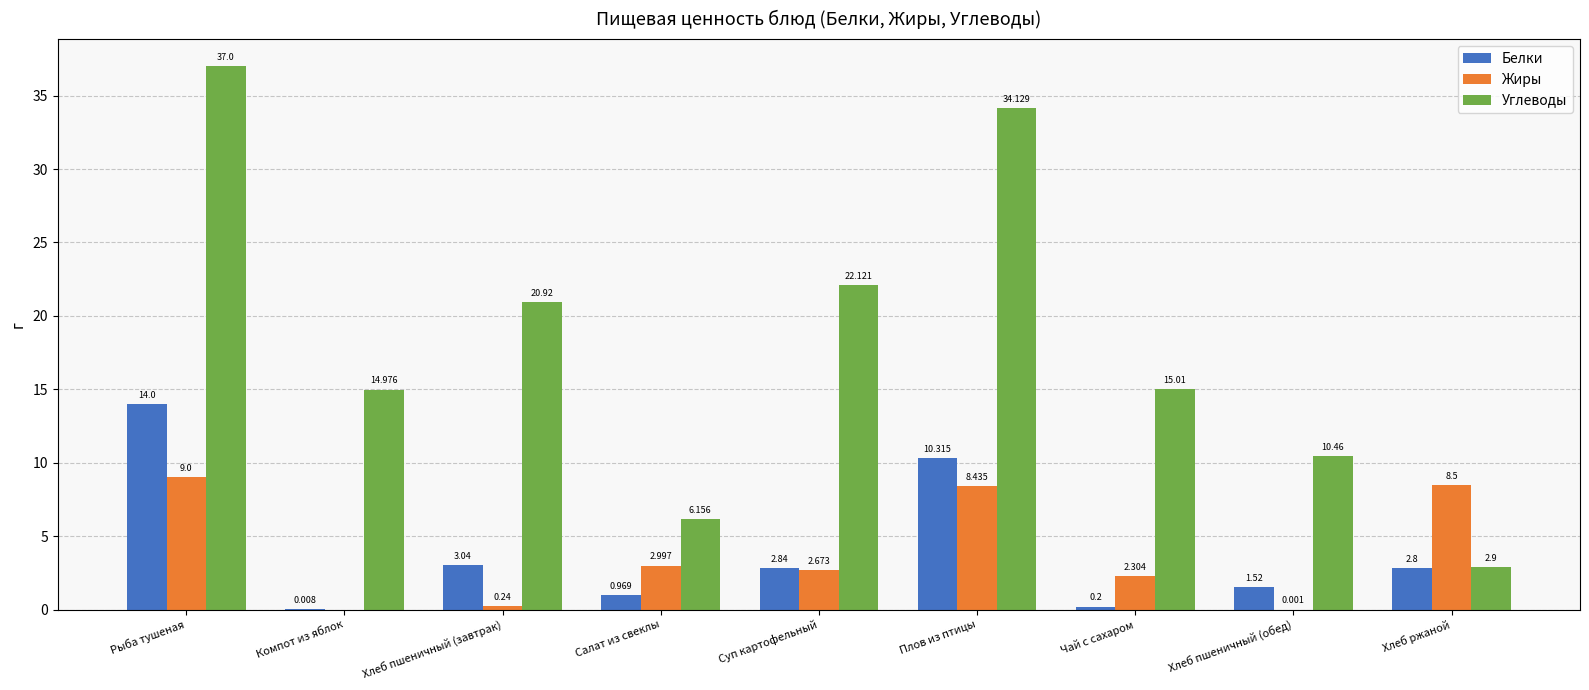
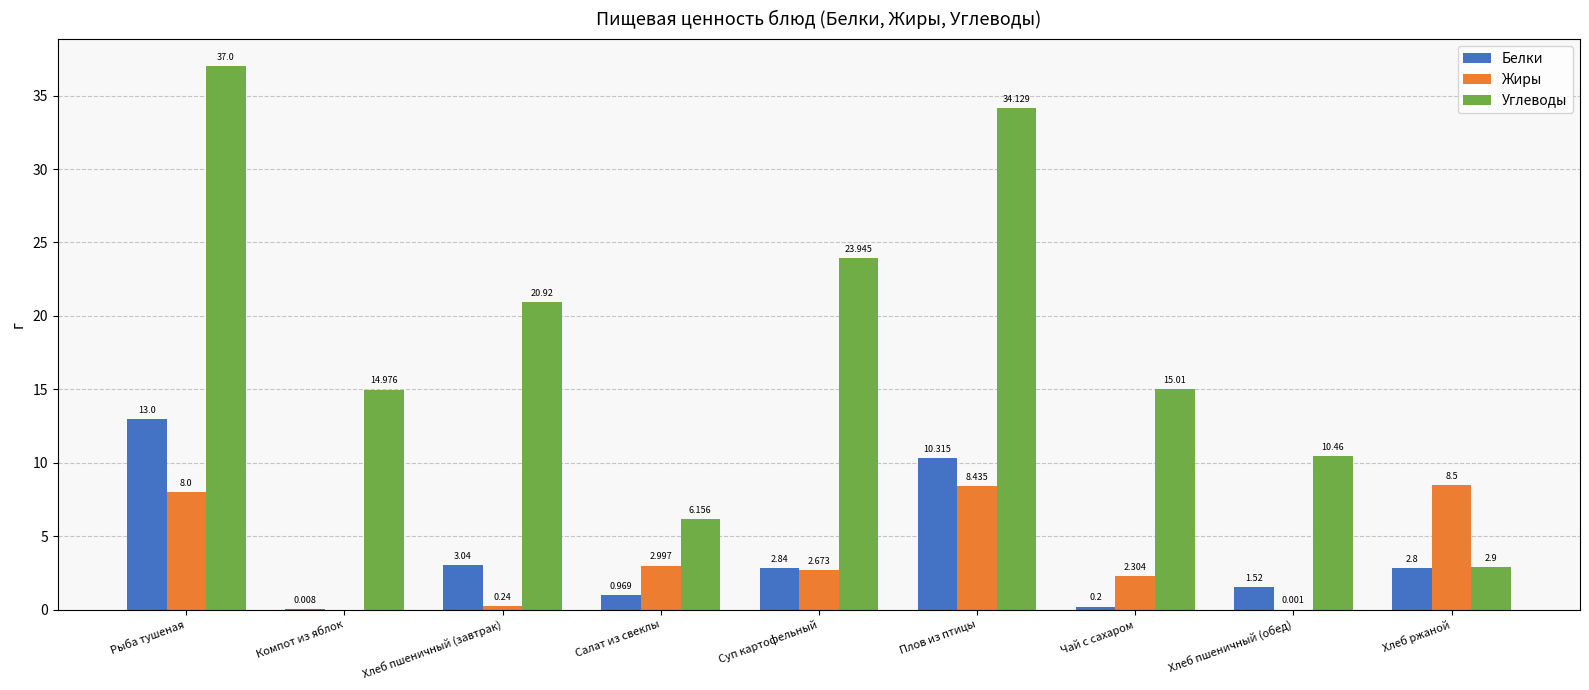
Белки, Рыба тушеная: 14.0 -> 13.0
Жиры, Рыба тушеная: 9.0 -> 8.0
Углеводы, Суп картофельный: 22.121 -> 23.945
